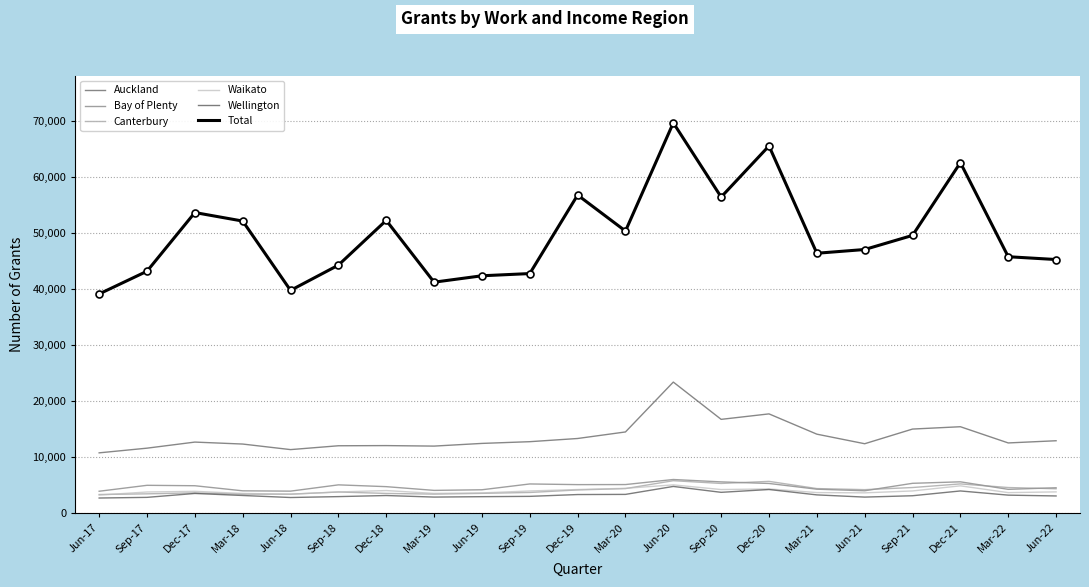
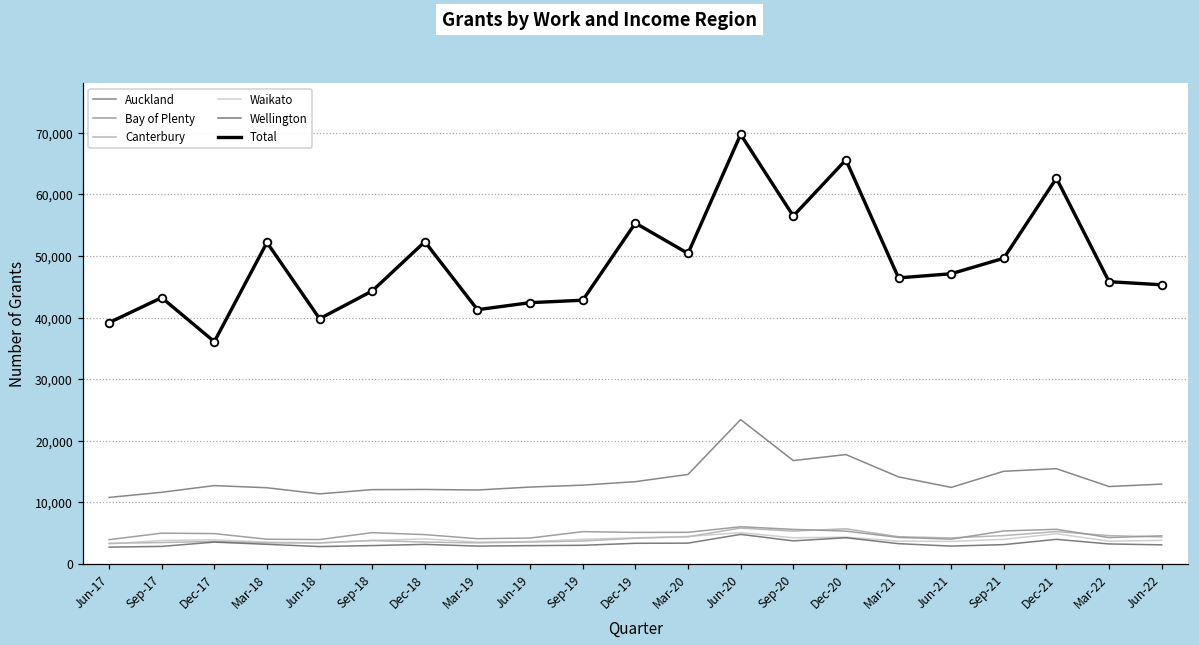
Total, Dec-17: 54,000 -> 36,000
Total, Dec-19: 57,000 -> 55,000
